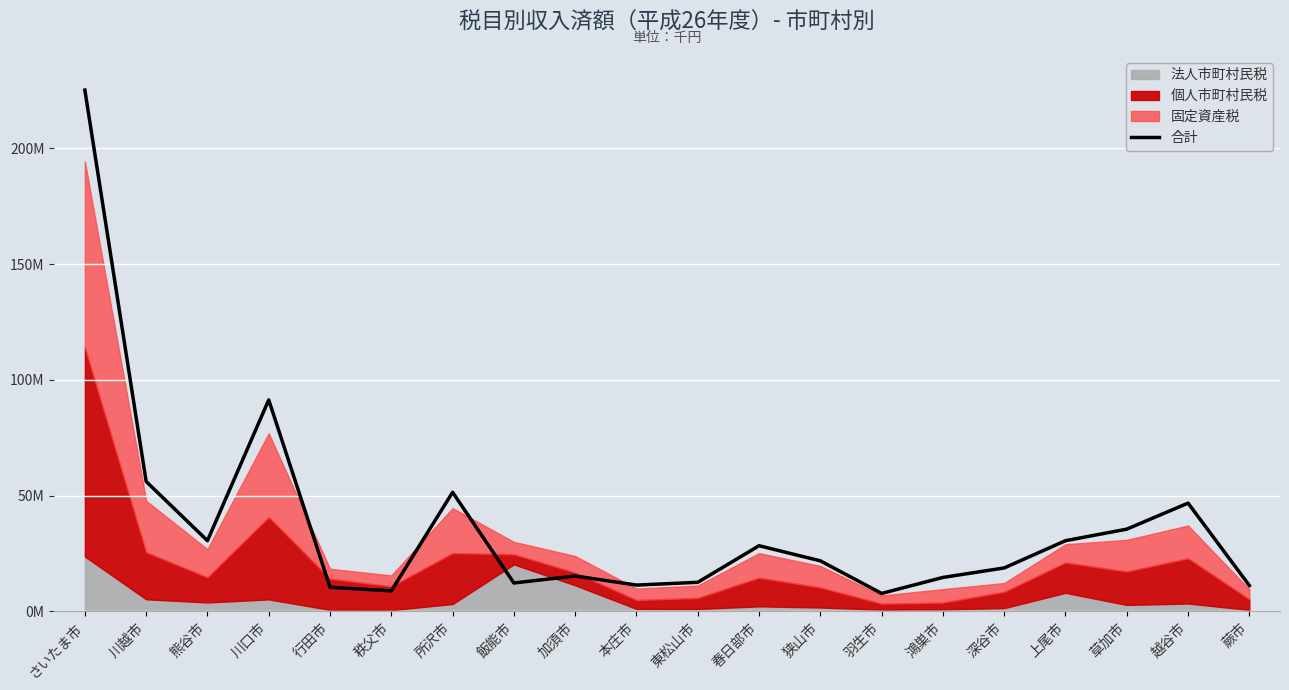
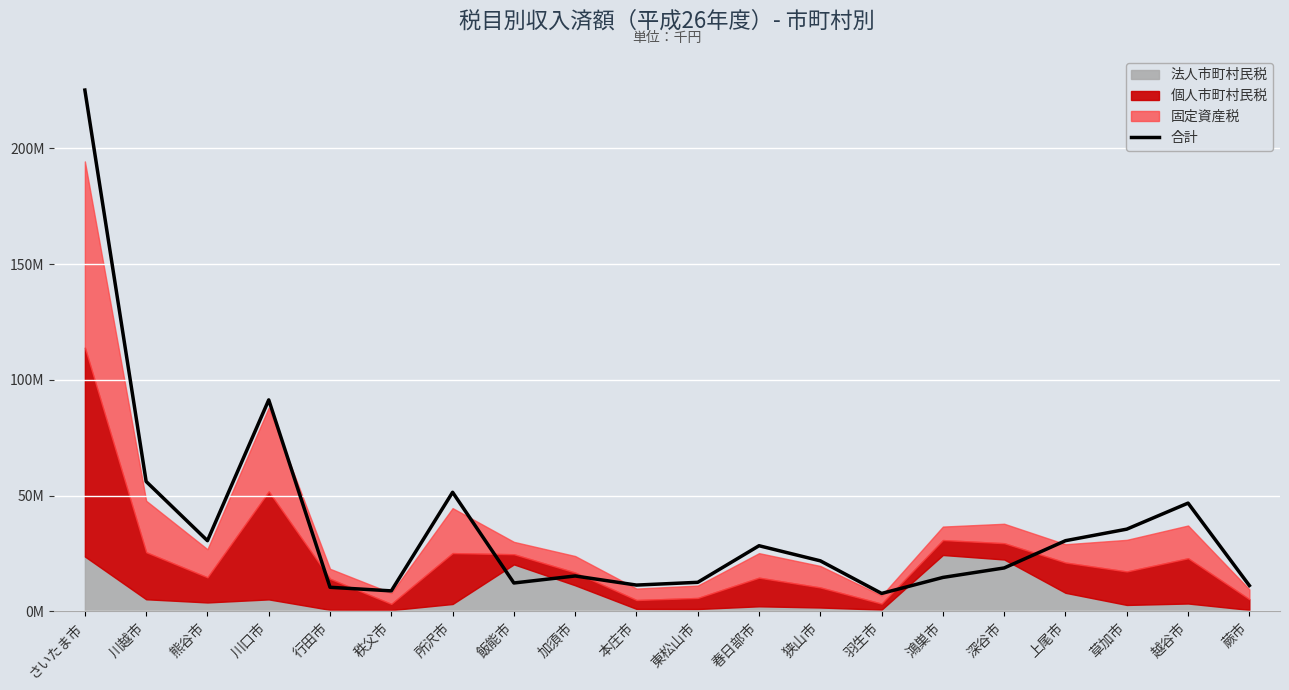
個人市町村民税, 川口市: 36000000 -> 47000000
個人市町村民税, 秩父市: 10000000 -> 3000000
法人市町村民税, 鴻巣市: 1000000 -> 24000000
個人市町村民税, 鴻巣市: 3000000 -> 6000000
法人市町村民税, 深谷市: 1000000 -> 22000000
固定資産税, 深谷市: 4000000 -> 8000000
